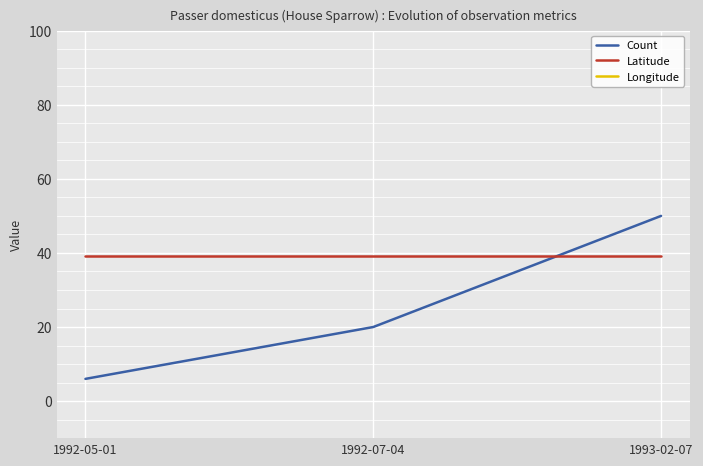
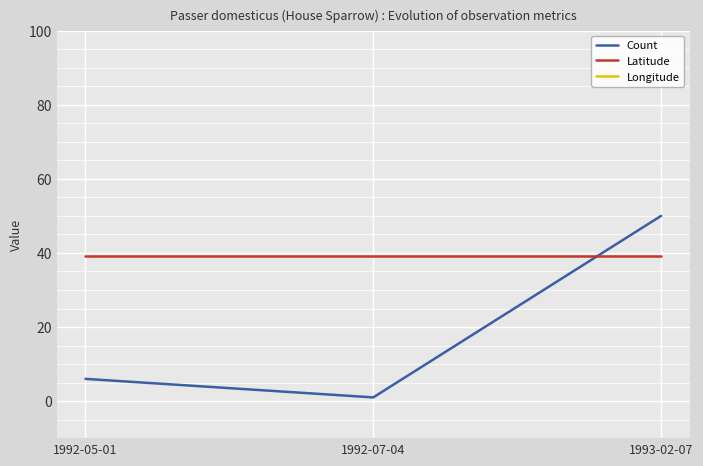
Count, 1992-07-04: 20 -> 1
